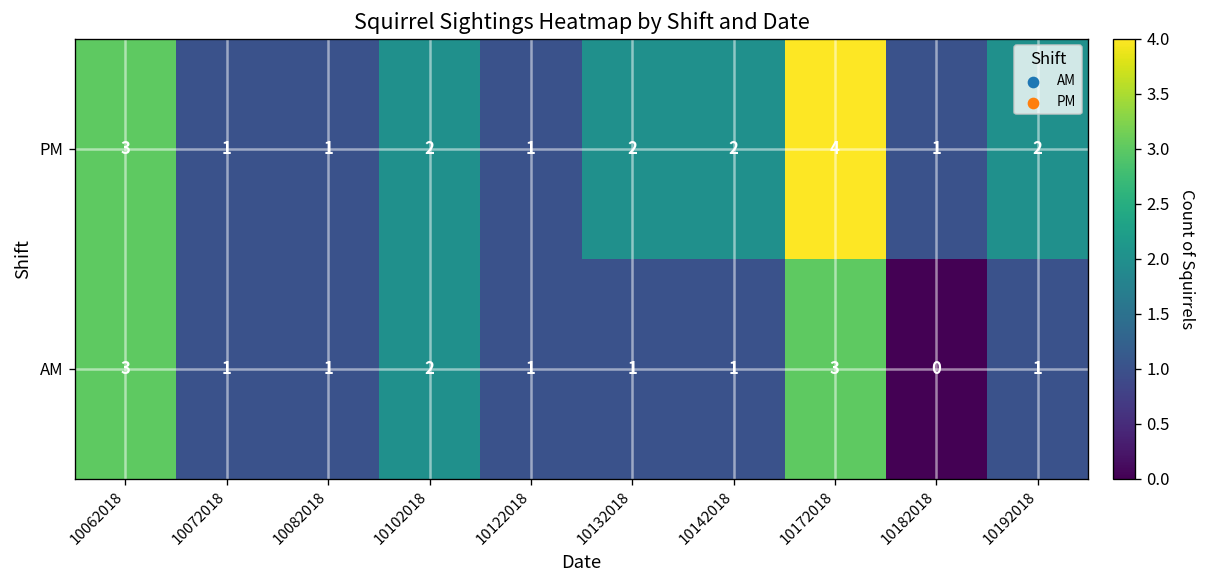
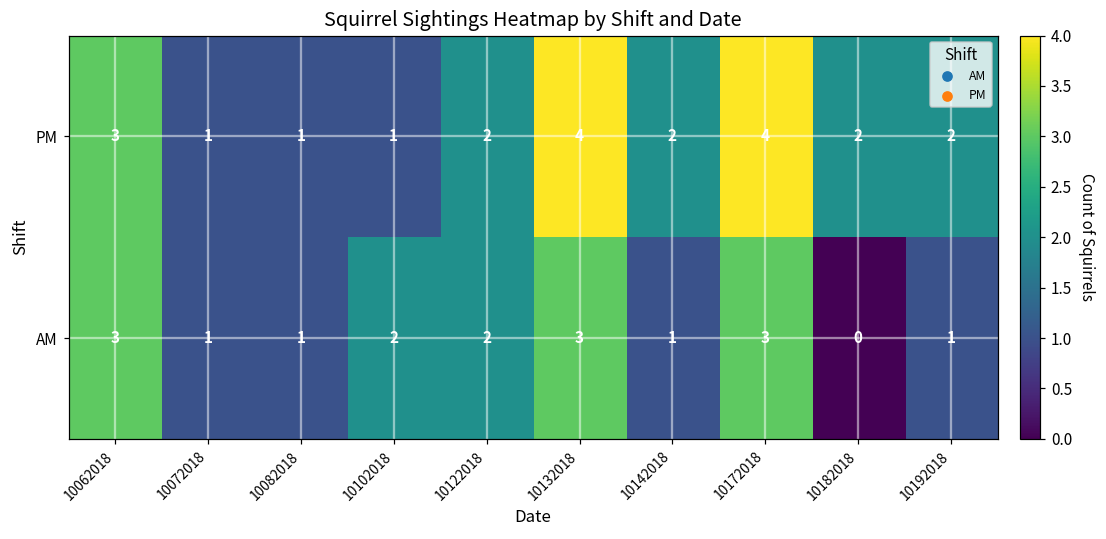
PM, 10102018: 2 -> 1
PM, 10122018: 1 -> 2
PM, 10132018: 2 -> 4
PM, 10182018: 1 -> 2
AM, 10122018: 1 -> 2
AM, 10132018: 1 -> 3
